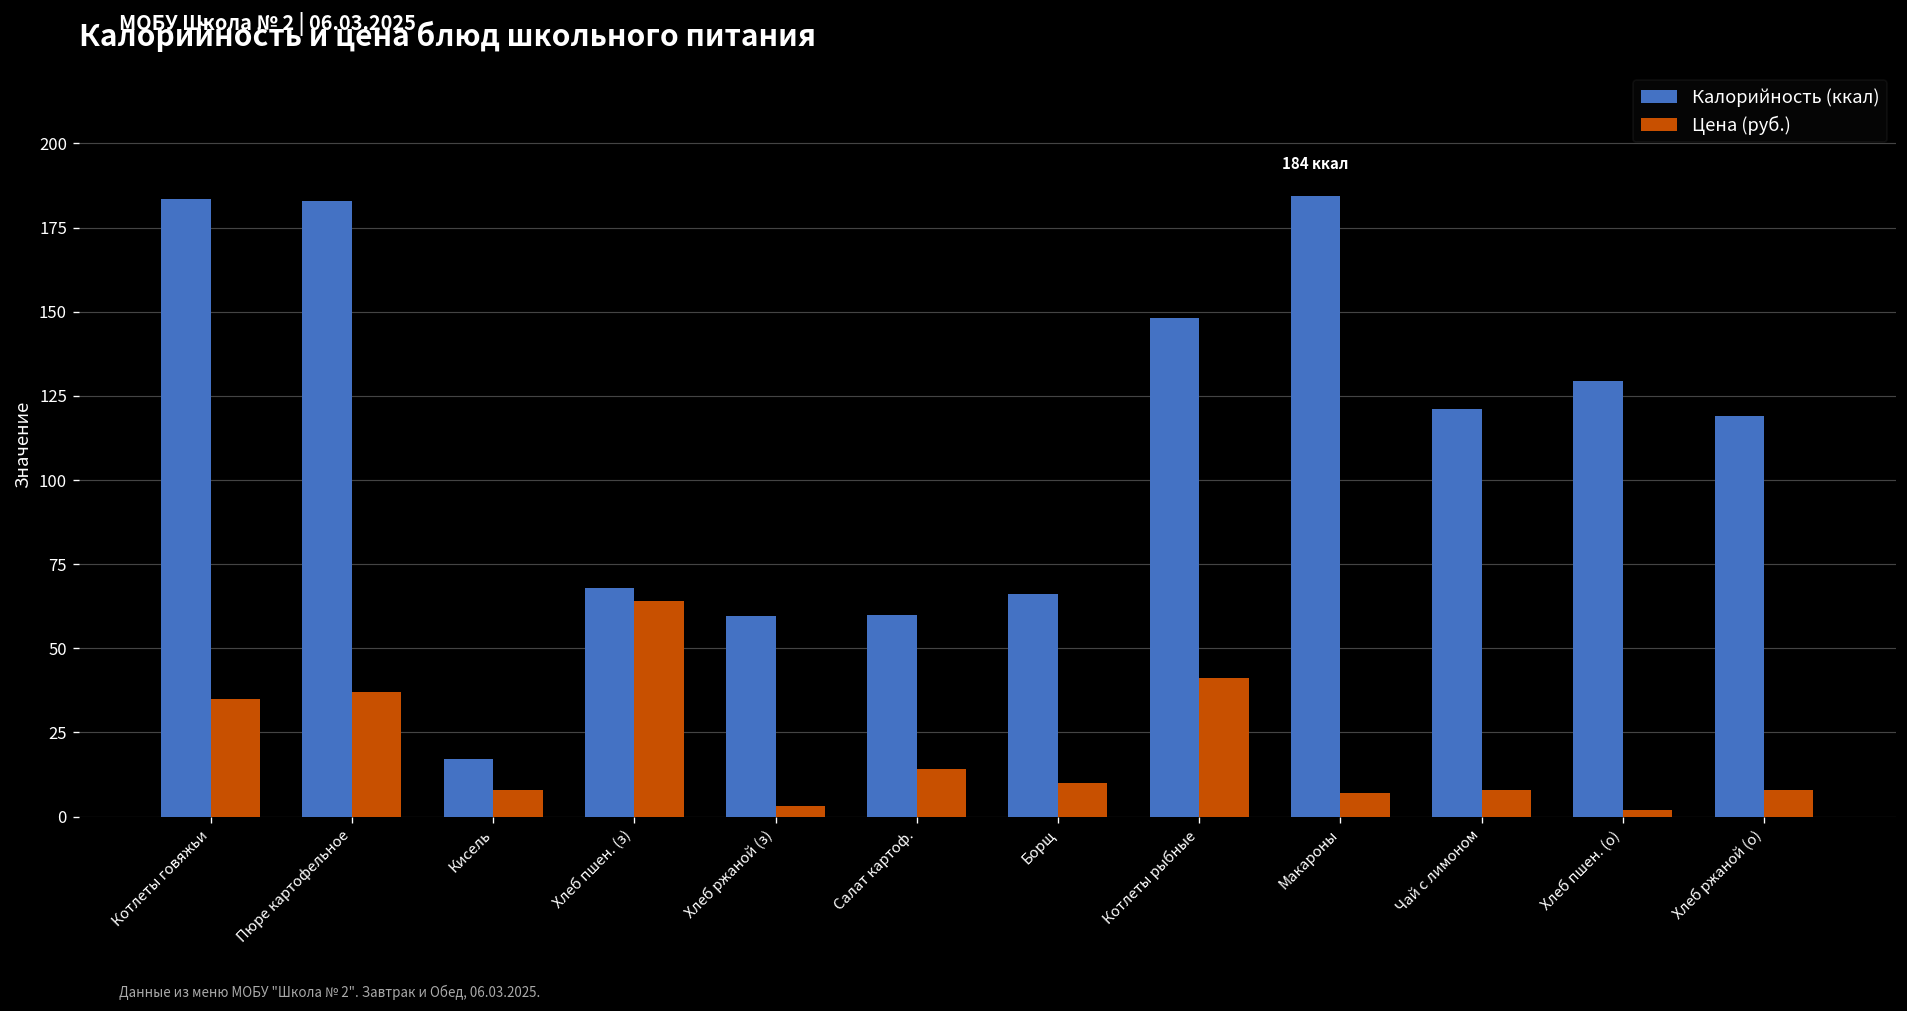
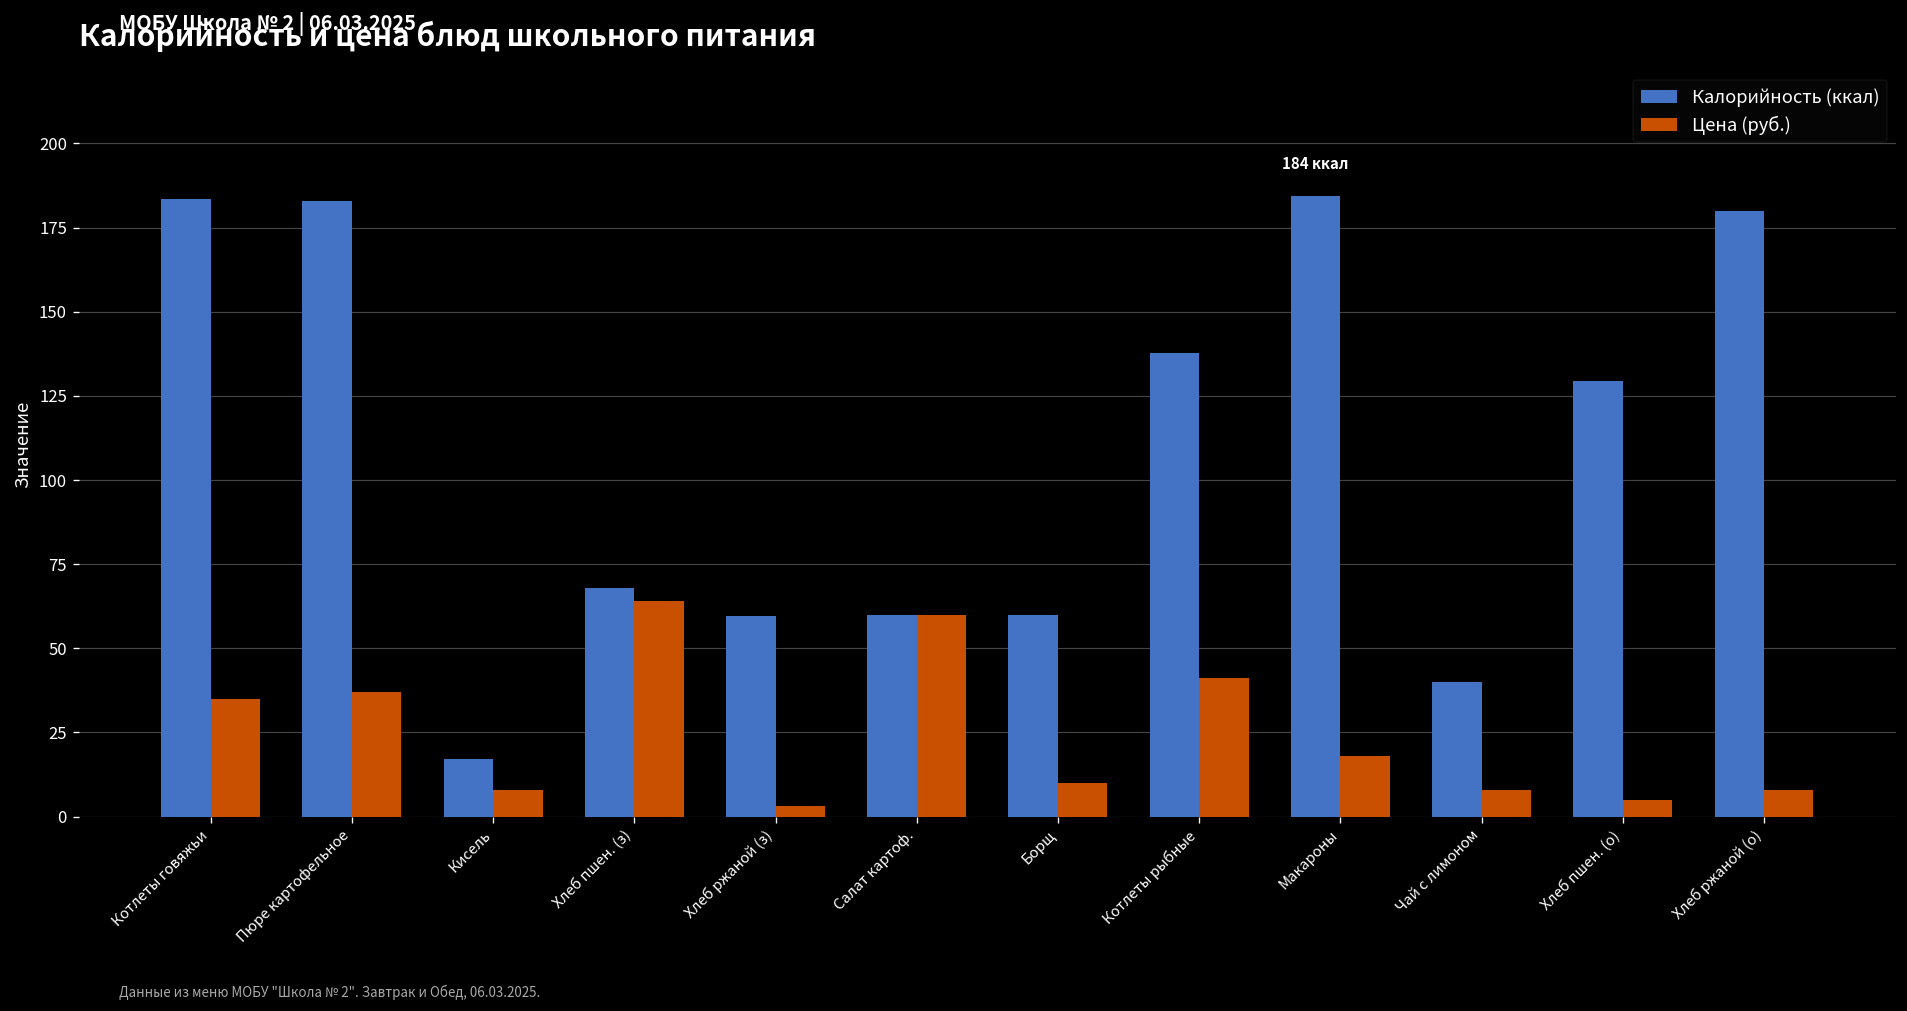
Цена (руб.), Салат картоф.: 14 -> 60
Калорийность (ккал), Борщ: 66 -> 60
Калорийность (ккал), Котлеты рыбные: 148 -> 138
Цена (руб.), Макароны: 7 -> 18
Калорийность (ккал), Чай с лимоном: 121 -> 40
Цена (руб.), Хлеб пшен. (о): 2 -> 5
Калорийность (ккал), Хлеб ржаной (о): 119 -> 180
